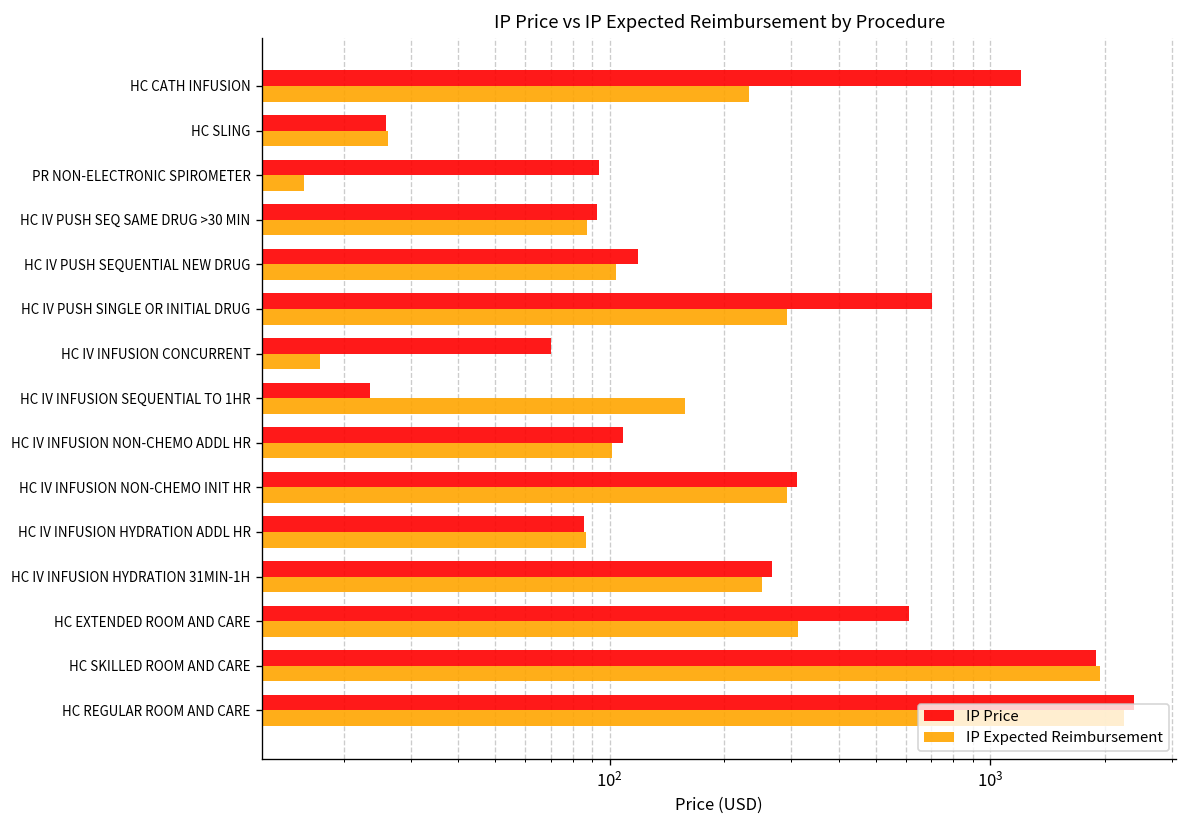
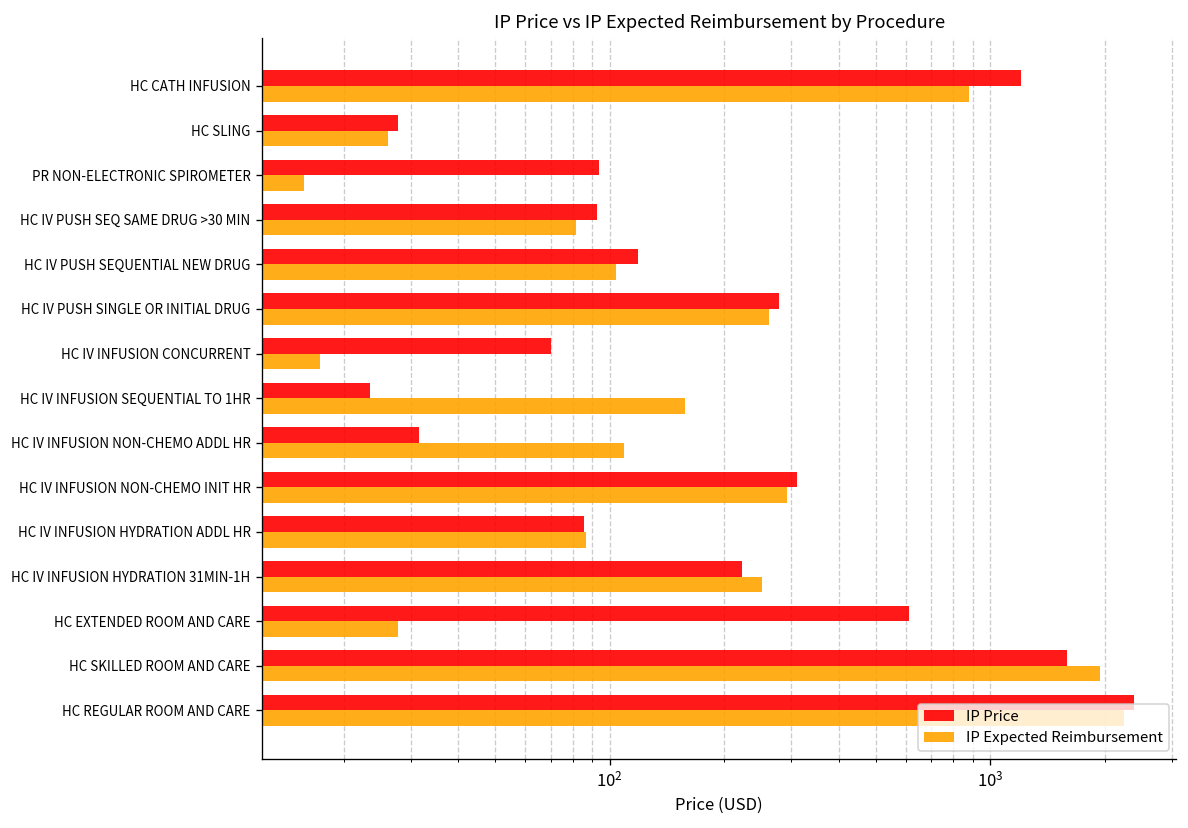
IP Expected Reimbursement, HC CATH INFUSION: 230 -> 880
IP Price, HC SLING: 26 -> 28
IP Expected Reimbursement, HC IV PUSH SEQ SAME DRUG >30 MIN: 87 -> 82
IP Price, HC IV PUSH SINGLE OR INITIAL DRUG: 700 -> 280
IP Expected Reimbursement, HC IV PUSH SINGLE OR INITIAL DRUG: 290 -> 260
IP Price, HC IV INFUSION NON-CHEMO ADDL HR: 108 -> 32
IP Expected Reimbursement, HC IV INFUSION NON-CHEMO ADDL HR: 102 -> 109
IP Price, HC IV INFUSION HYDRATION 31MIN-1H: 270 -> 220
IP Expected Reimbursement, HC EXTENDED ROOM AND CARE: 310 -> 28
IP Price, HC SKILLED ROOM AND CARE: 1900 -> 1600
